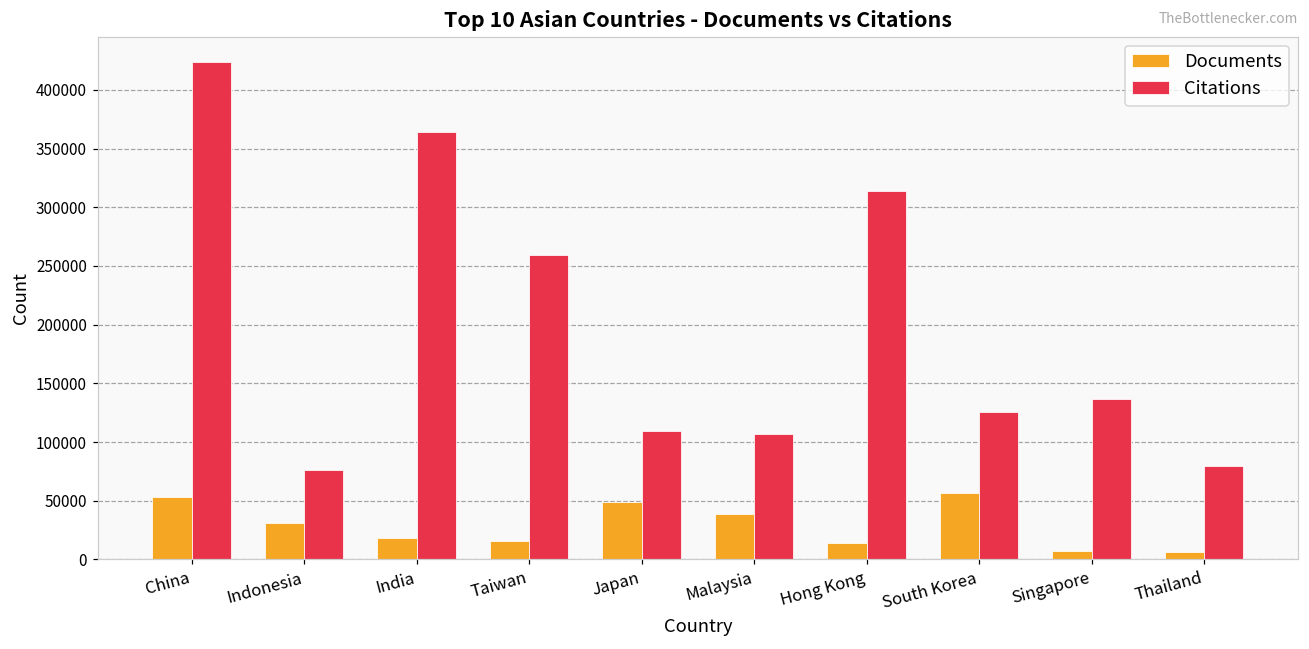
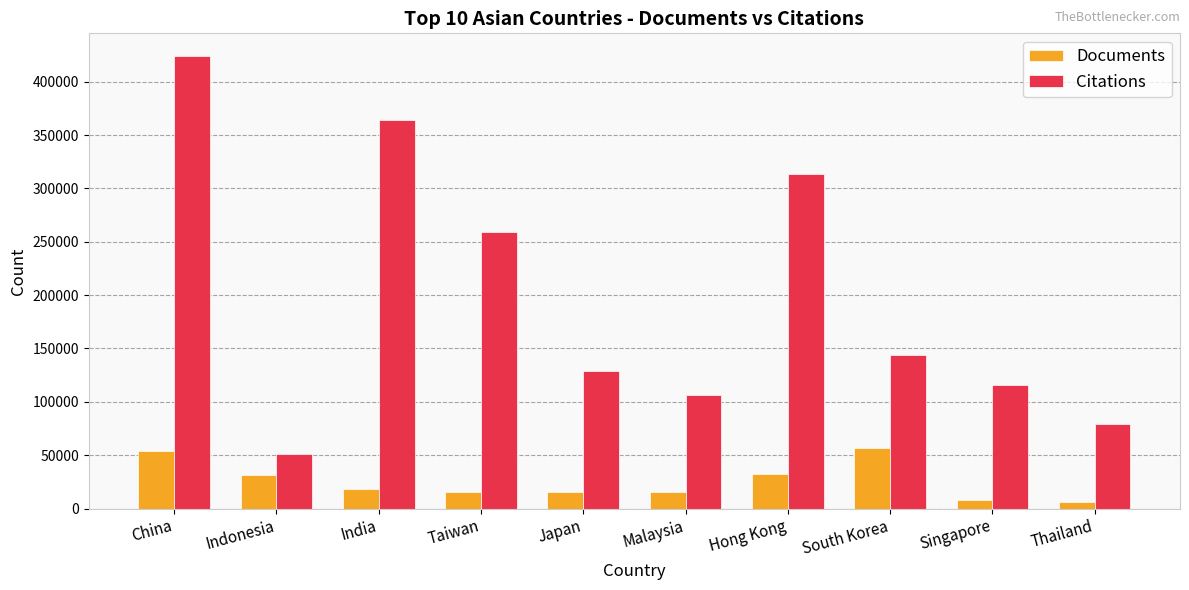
Citations, Indonesia: 76000 -> 51000
Documents, Japan: 49000 -> 16000
Citations, Japan: 110000 -> 129000
Documents, Malaysia: 39000 -> 16000
Documents, Hong Kong: 14000 -> 32000
Citations, South Korea: 126000 -> 144000
Citations, Singapore: 137000 -> 116000
